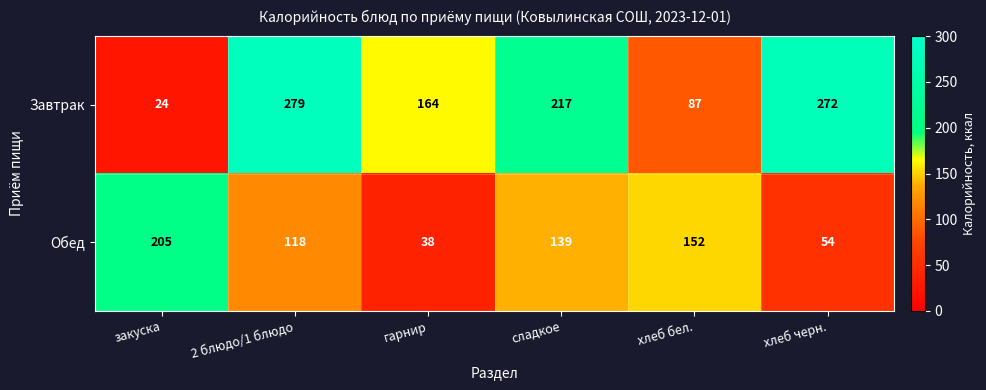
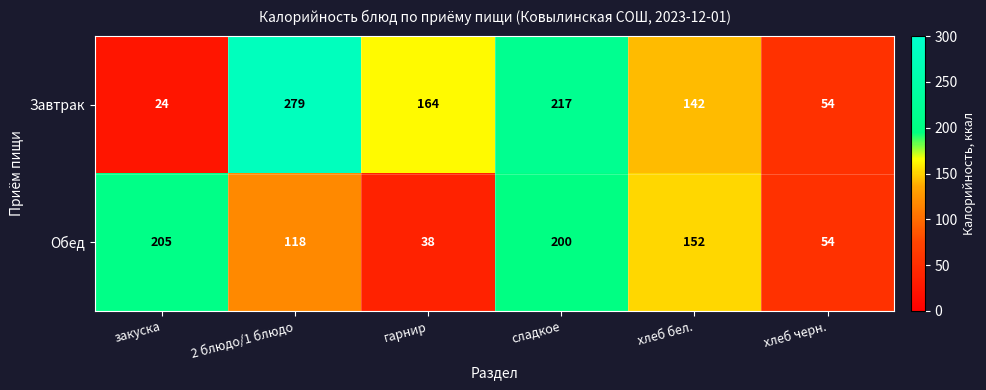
Завтрак, хлеб бел.: 87 -> 142
Завтрак, хлеб черн.: 272 -> 54
Обед, сладкое: 139 -> 200
